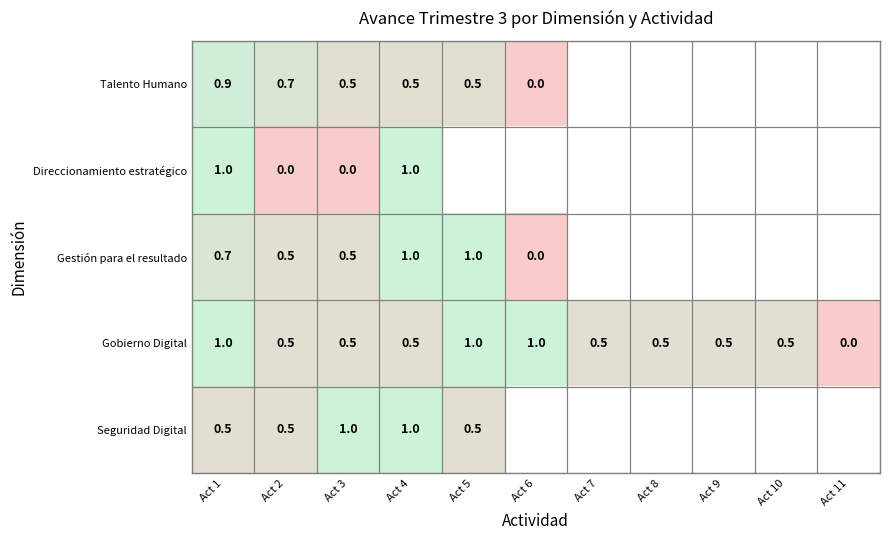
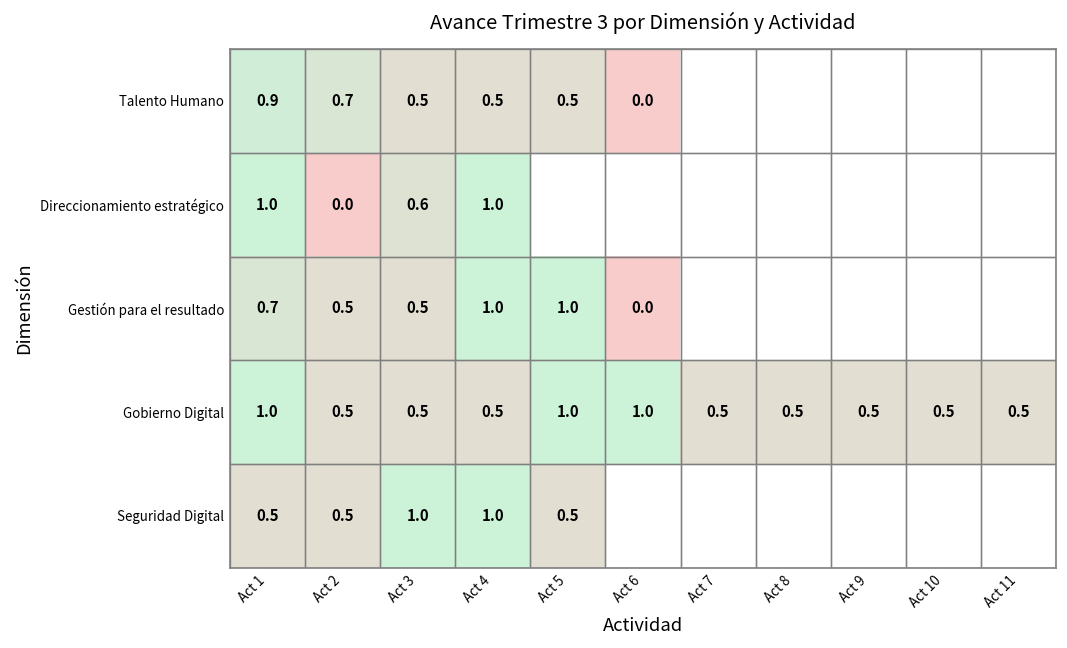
Direccionamiento estratégico, Act 3: 0.0 -> 0.6
Gobierno Digital, Act 11: 0.0 -> 0.5
